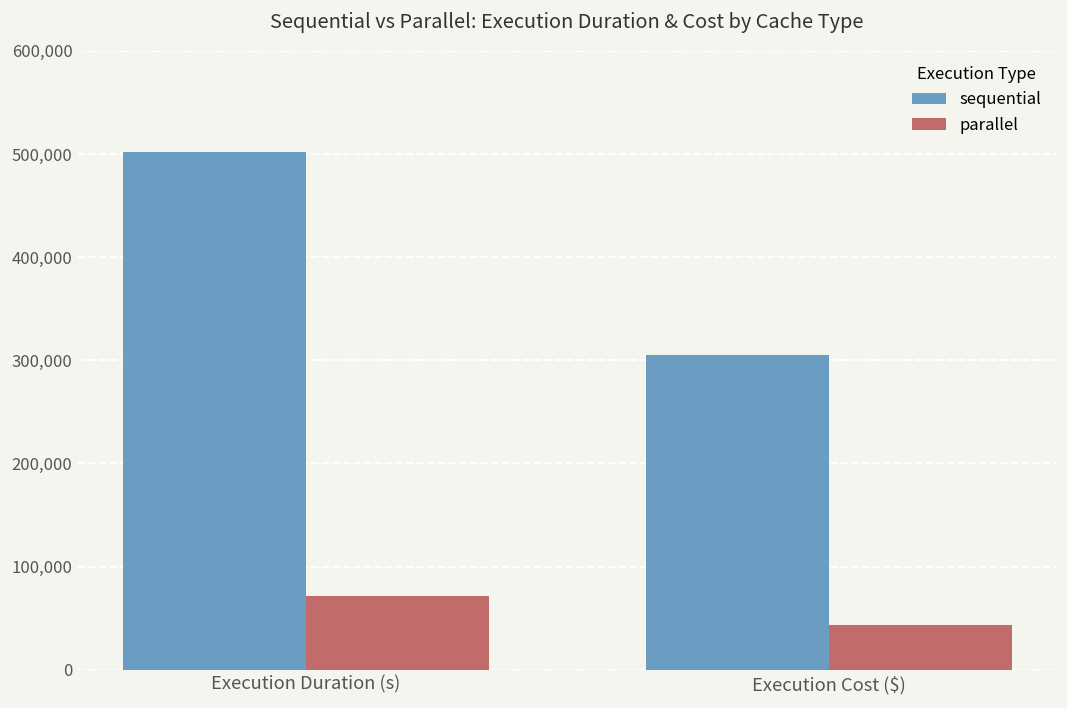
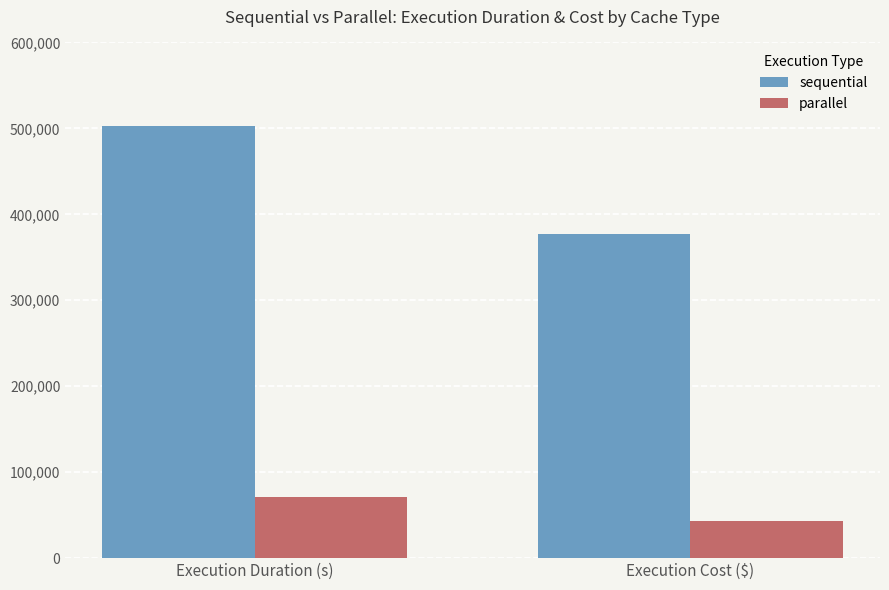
sequential, Execution Cost ($): 310,000 -> 380,000
